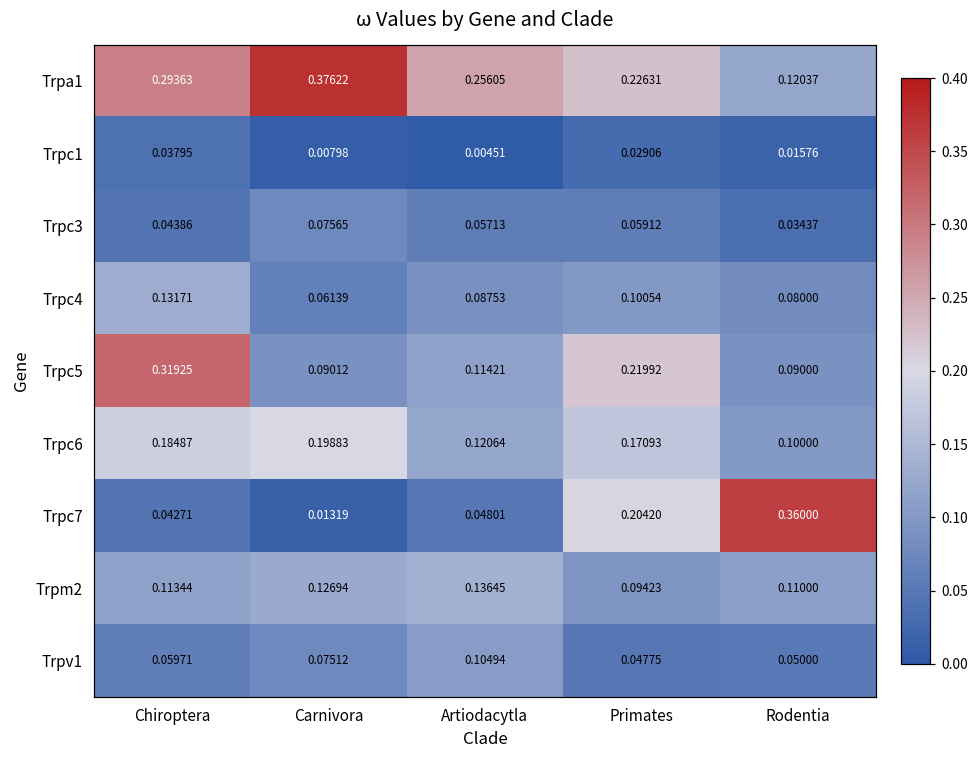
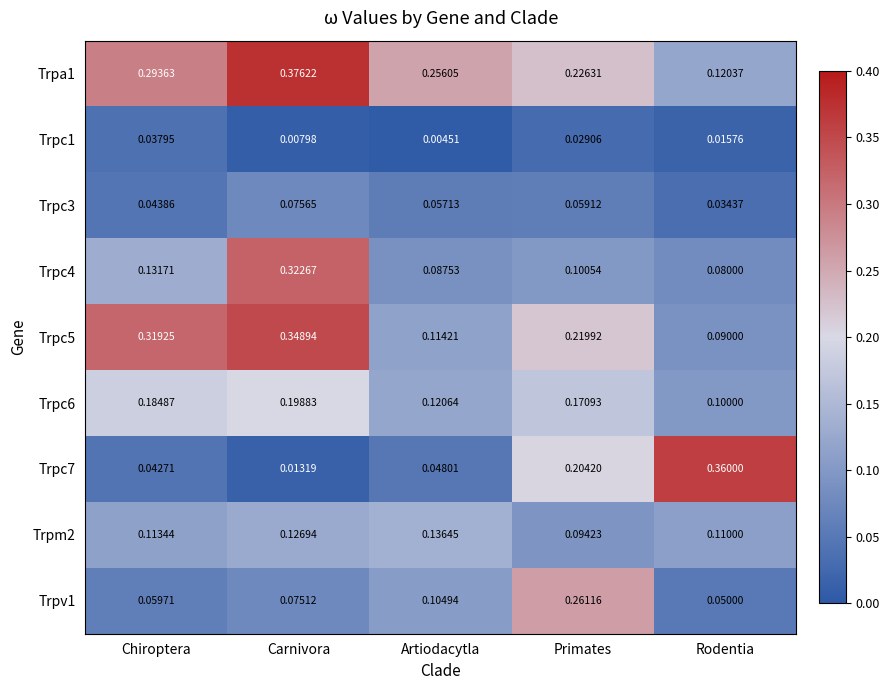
Trpc4, Carnivora: 0.06139 -> 0.32267
Trpc5, Carnivora: 0.09012 -> 0.34894
Trpv1, Primates: 0.04775 -> 0.26116
